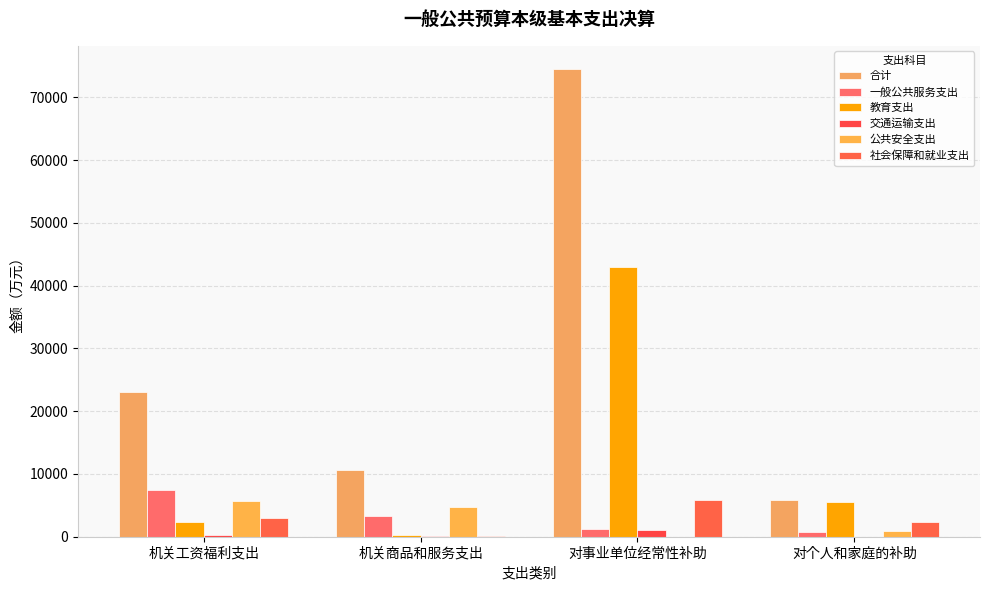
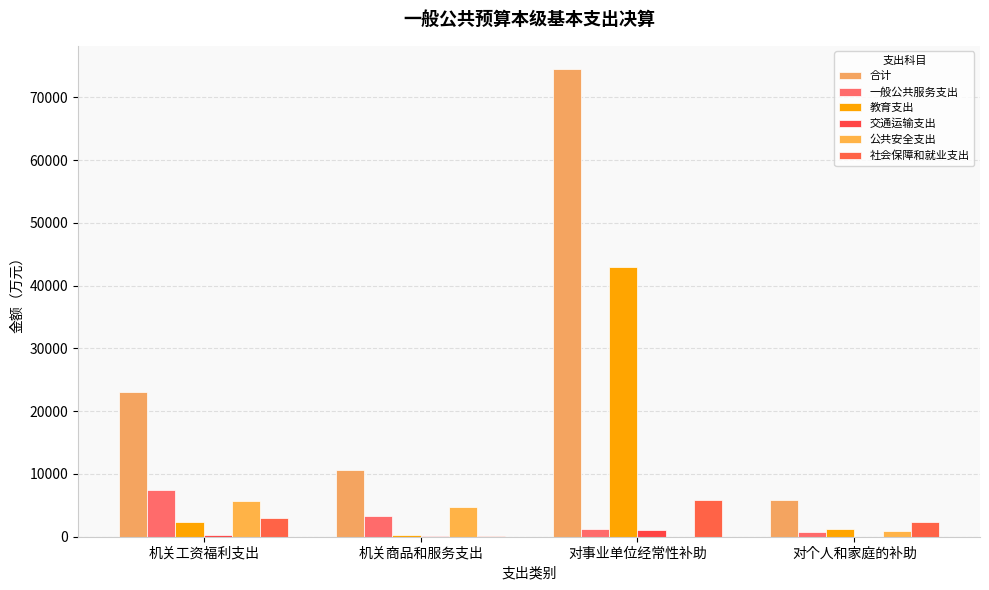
教育支出, 对个人和家庭的补助: 5000 -> 1000
